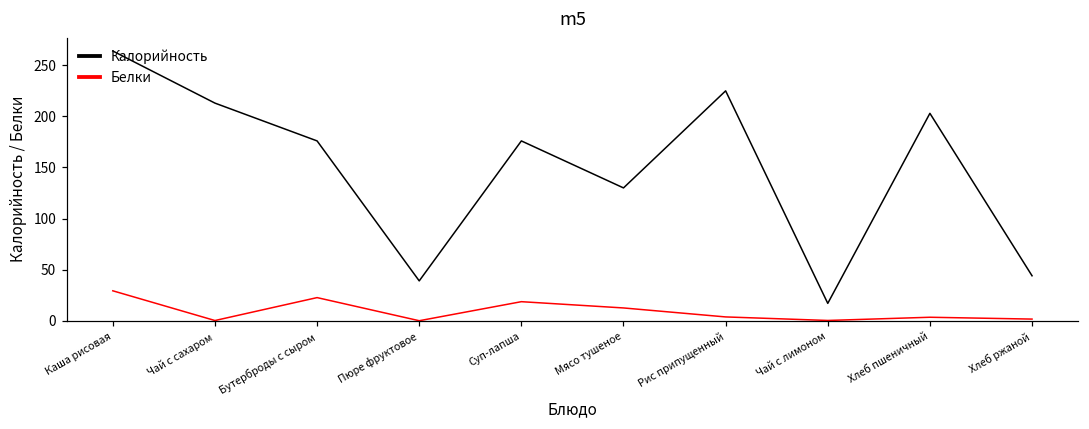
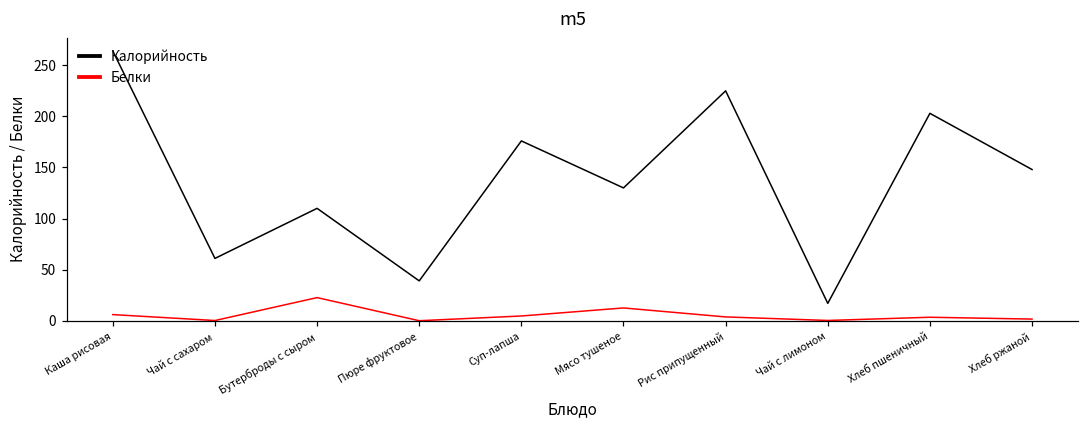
Белки, Каша рисовая: 30 -> 10
Калорийность, Чай с сахаром: 210 -> 60
Калорийность, Бутерброды с сыром: 180 -> 110
Белки, Суп-лапша: 20 -> 0
Калорийность, Хлеб ржаной: 40 -> 150
